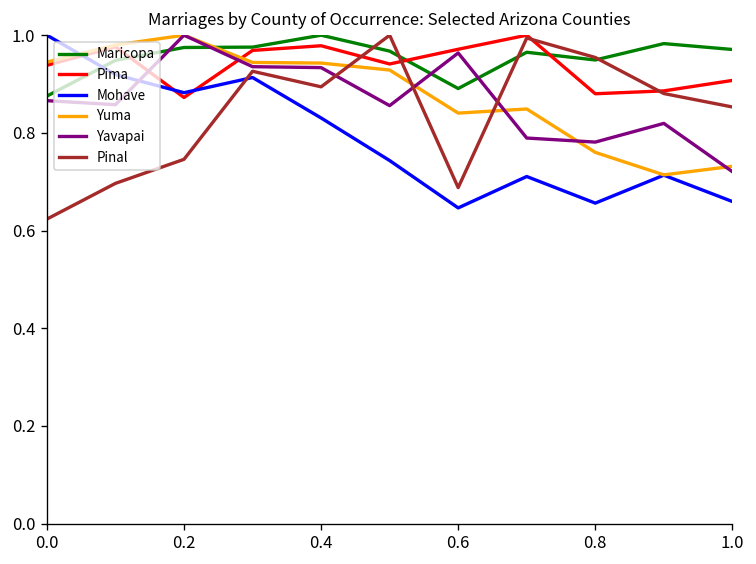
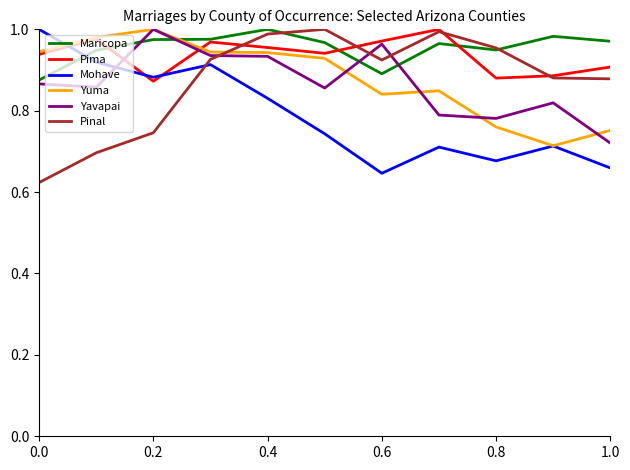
Pima, 0.4: 0.98 -> 0.96
Pinal, 0.4: 0.89 -> 0.99
Pinal, 0.6: 0.69 -> 0.92
Mohave, 0.8: 0.66 -> 0.68
Yuma, 1.0: 0.73 -> 0.75
Pinal, 1.0: 0.85 -> 0.88
